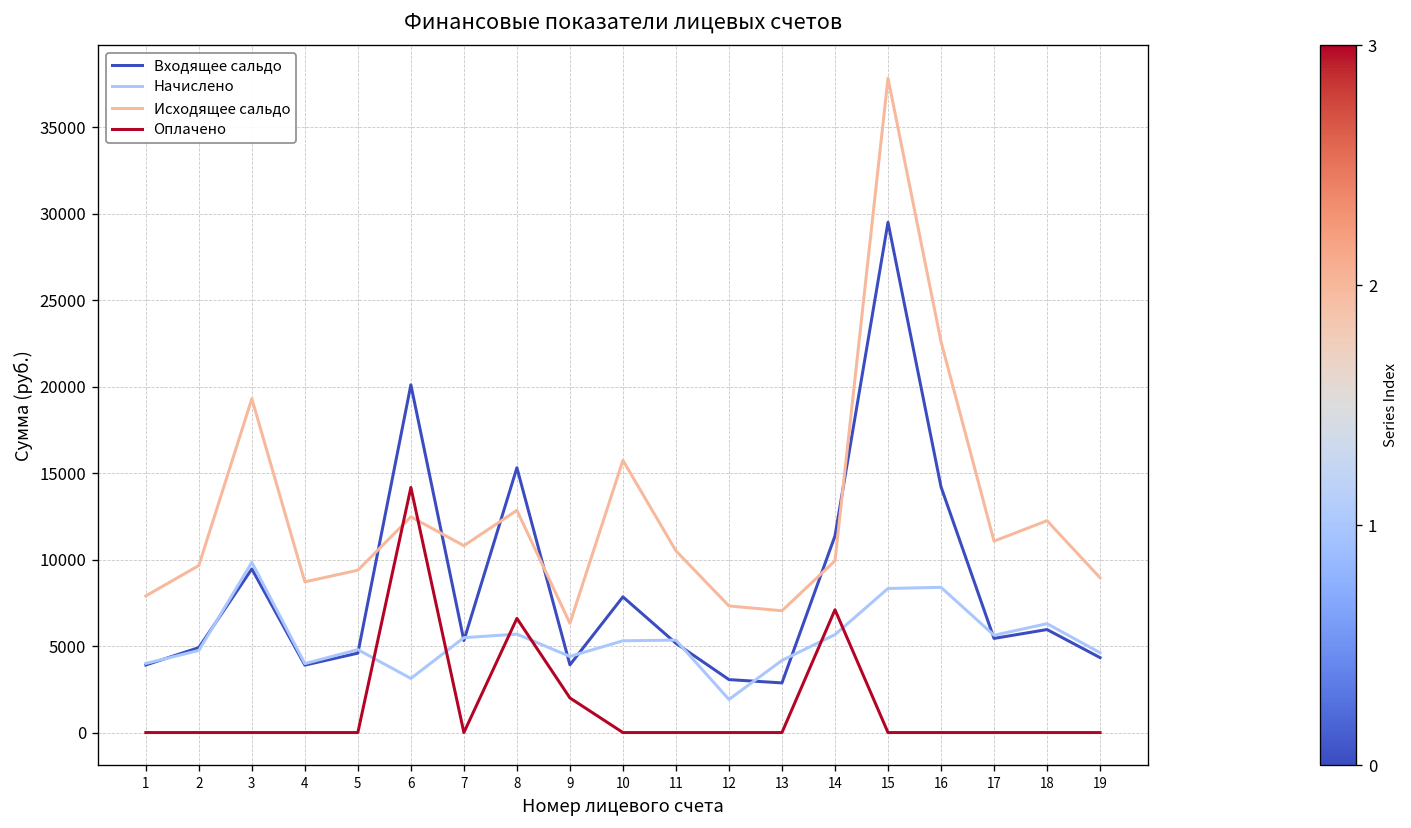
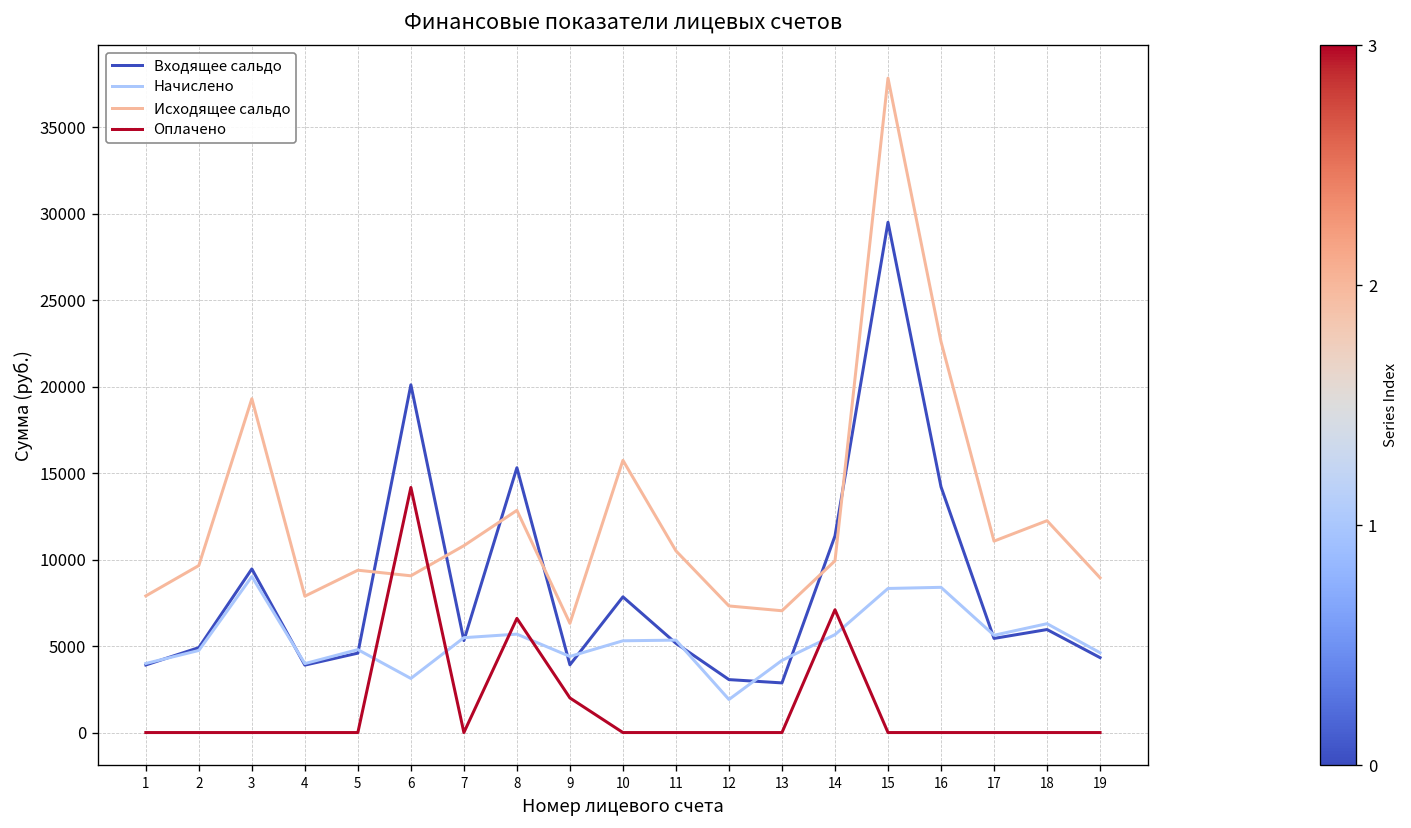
Начислено, 3: 9800 -> 9000
Исходящее сальдо, 4: 8700 -> 7900
Исходящее сальдо, 6: 12500 -> 9100
